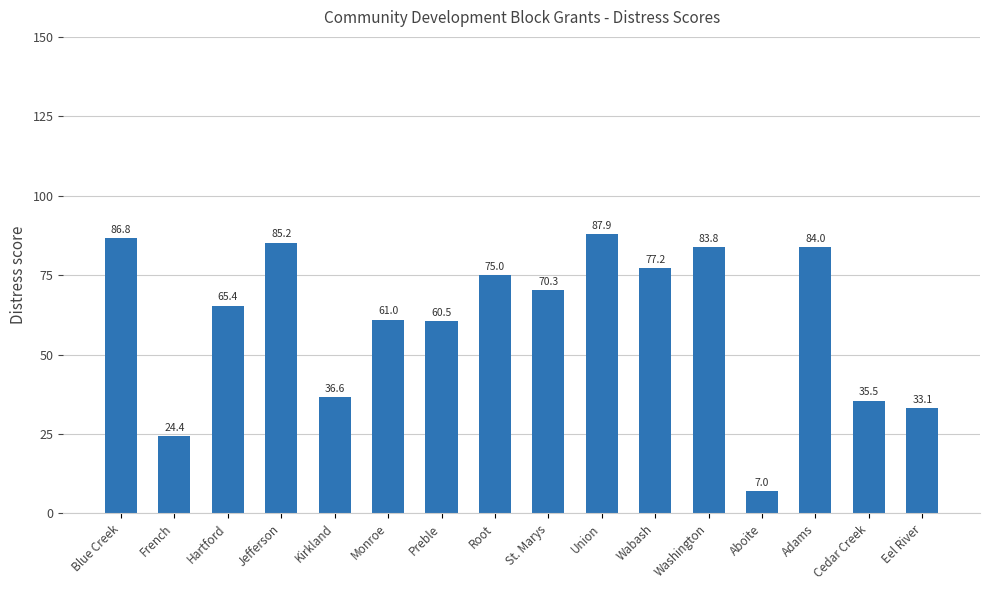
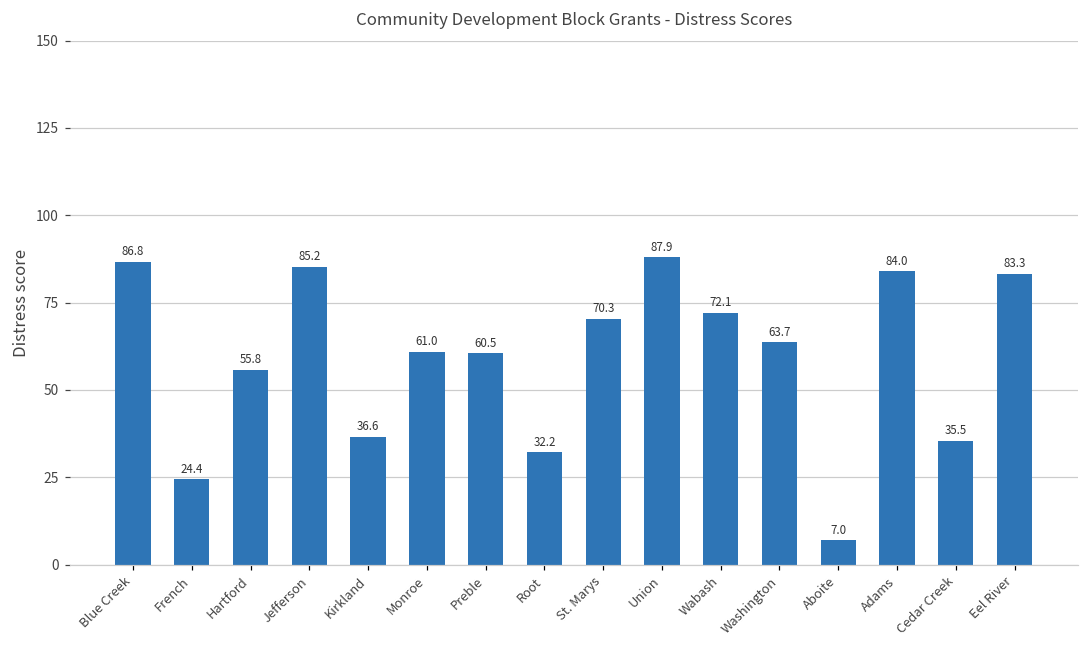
Hartford: 65.4 -> 55.8
Root: 75.0 -> 32.2
Wabash: 77.2 -> 72.1
Washington: 83.8 -> 63.7
Eel River: 33.1 -> 83.3
